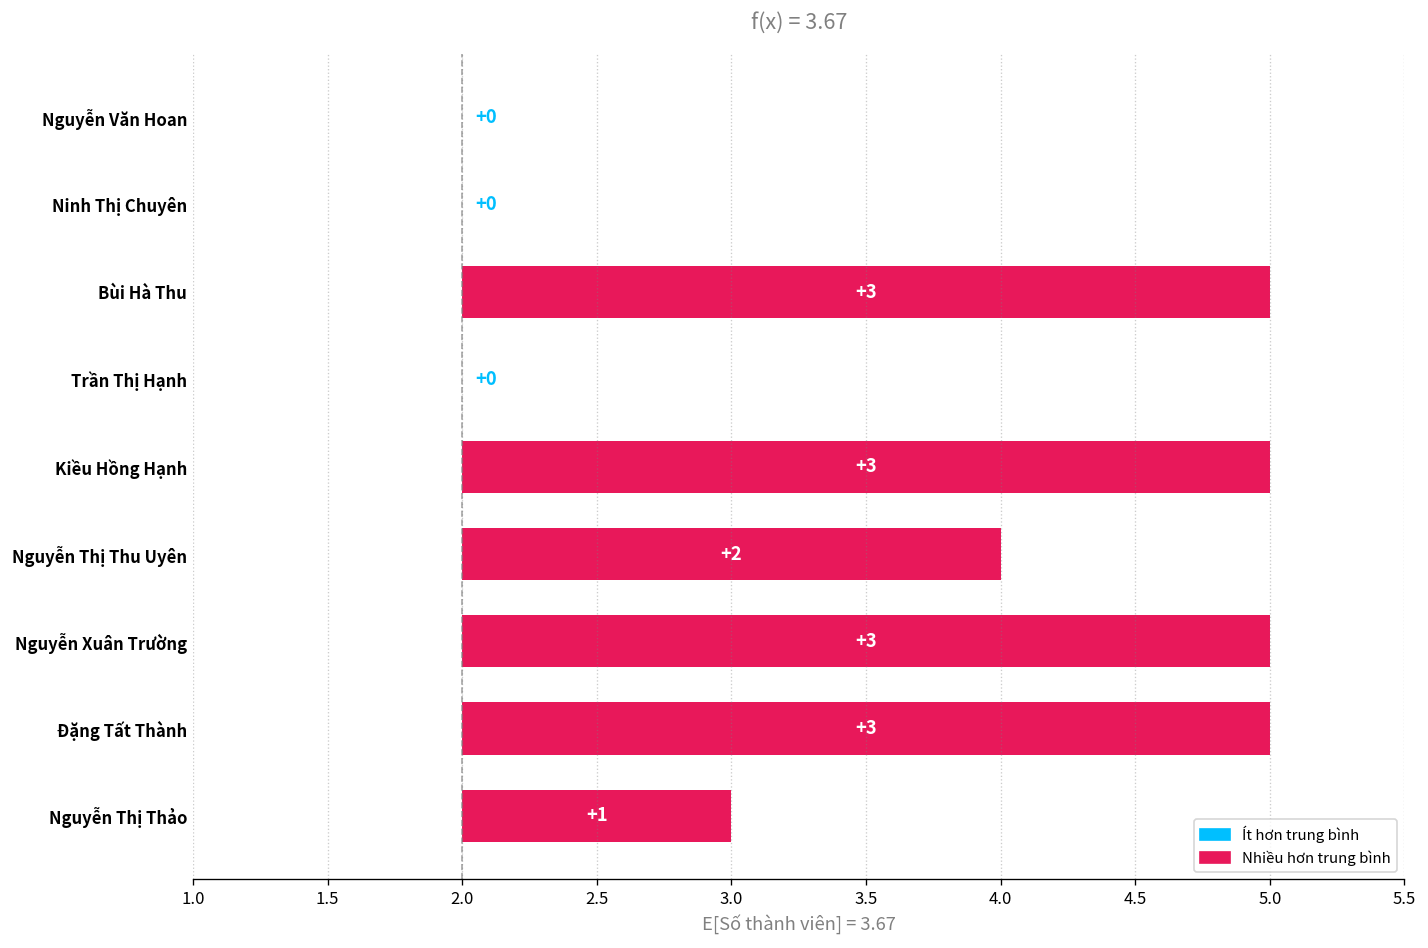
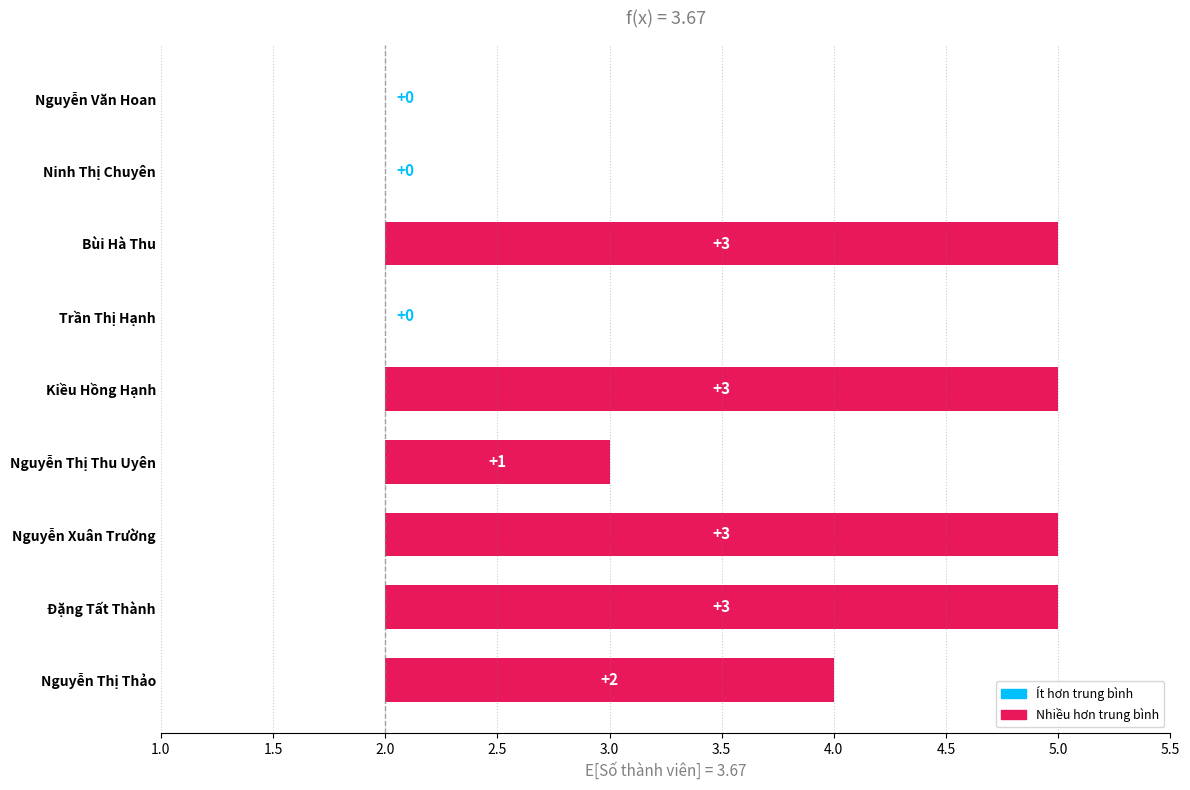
Nguyễn Thị Thu Uyên: +2 -> +1
Nguyễn Thị Thảo: +1 -> +2
